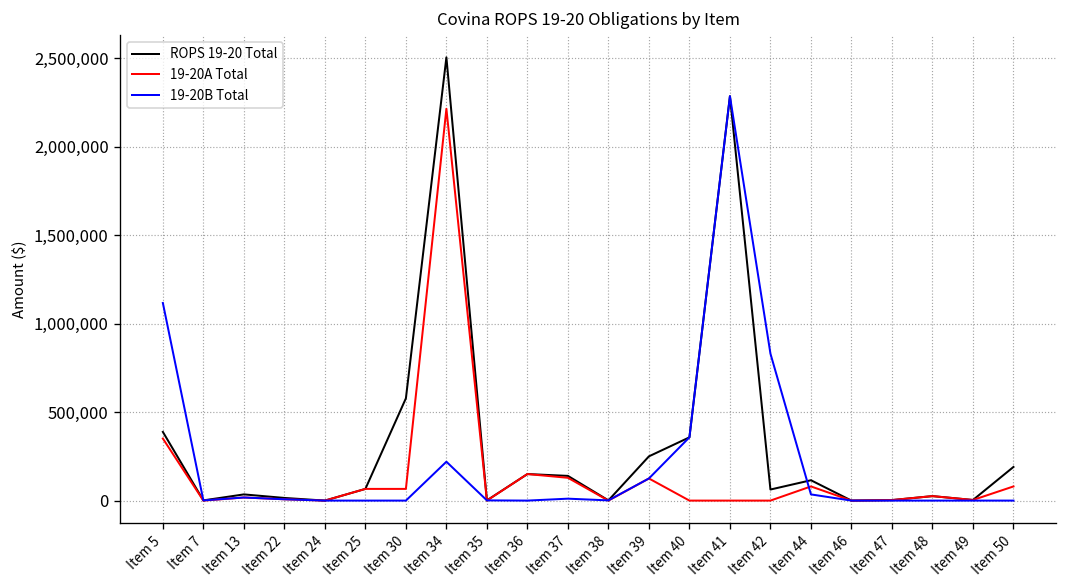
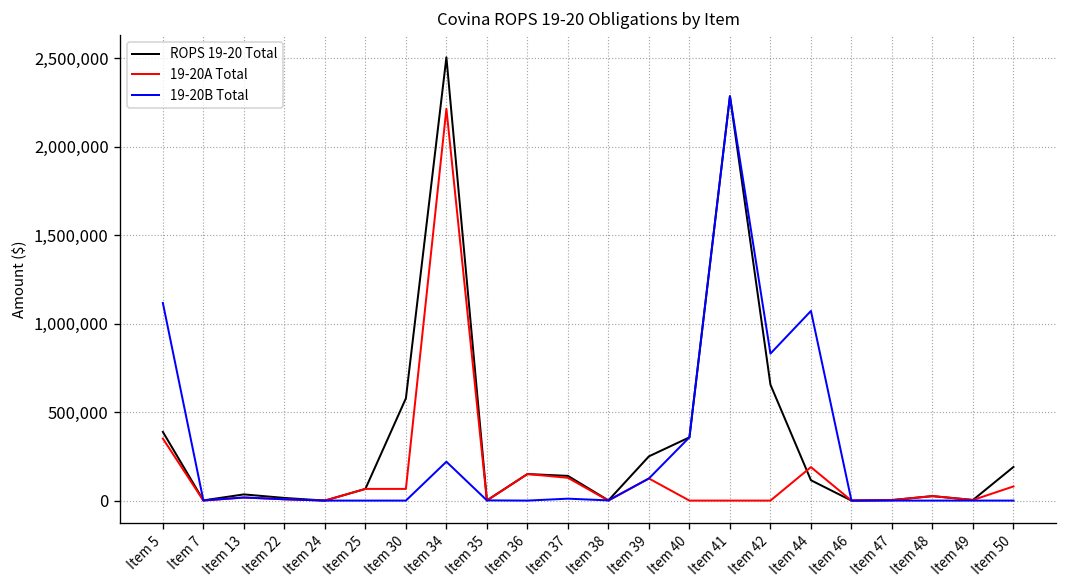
ROPS 19-20 Total, Item 42: 60,000 -> 660,000
19-20A Total, Item 44: 80,000 -> 190,000
19-20B Total, Item 44: 40,000 -> 1,070,000
